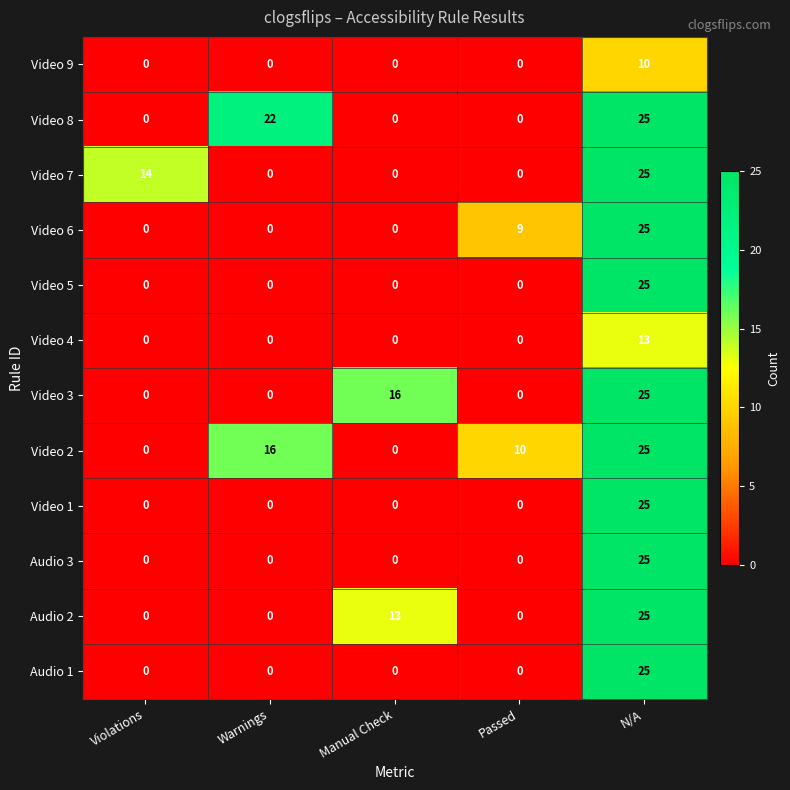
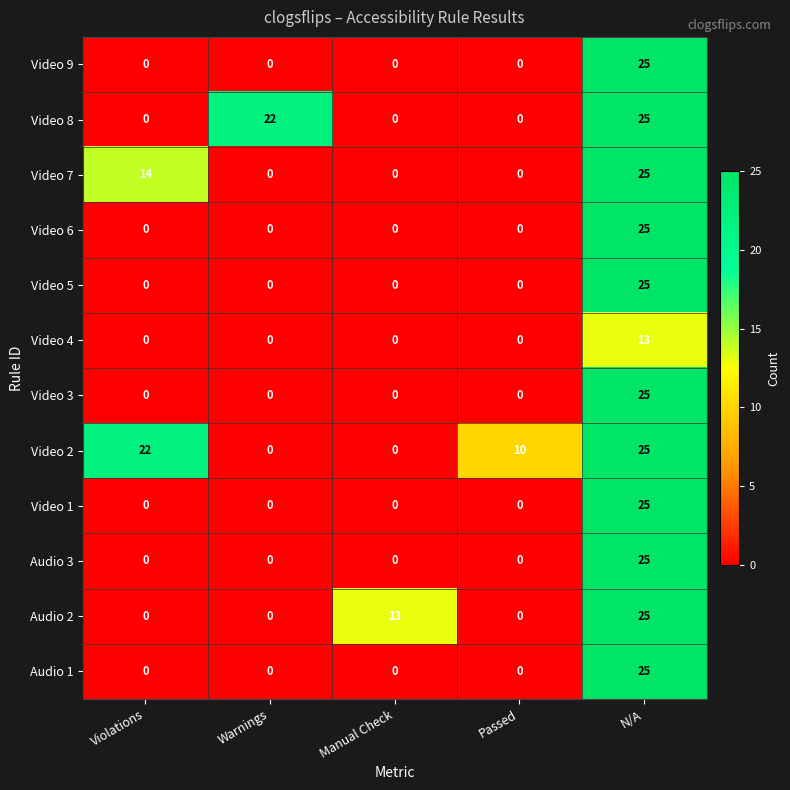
Video 9, N/A: 10 -> 25
Video 6, Passed: 9 -> 0
Video 3, Manual Check: 16 -> 0
Video 2, Violations: 0 -> 22
Video 2, Warnings: 16 -> 0
